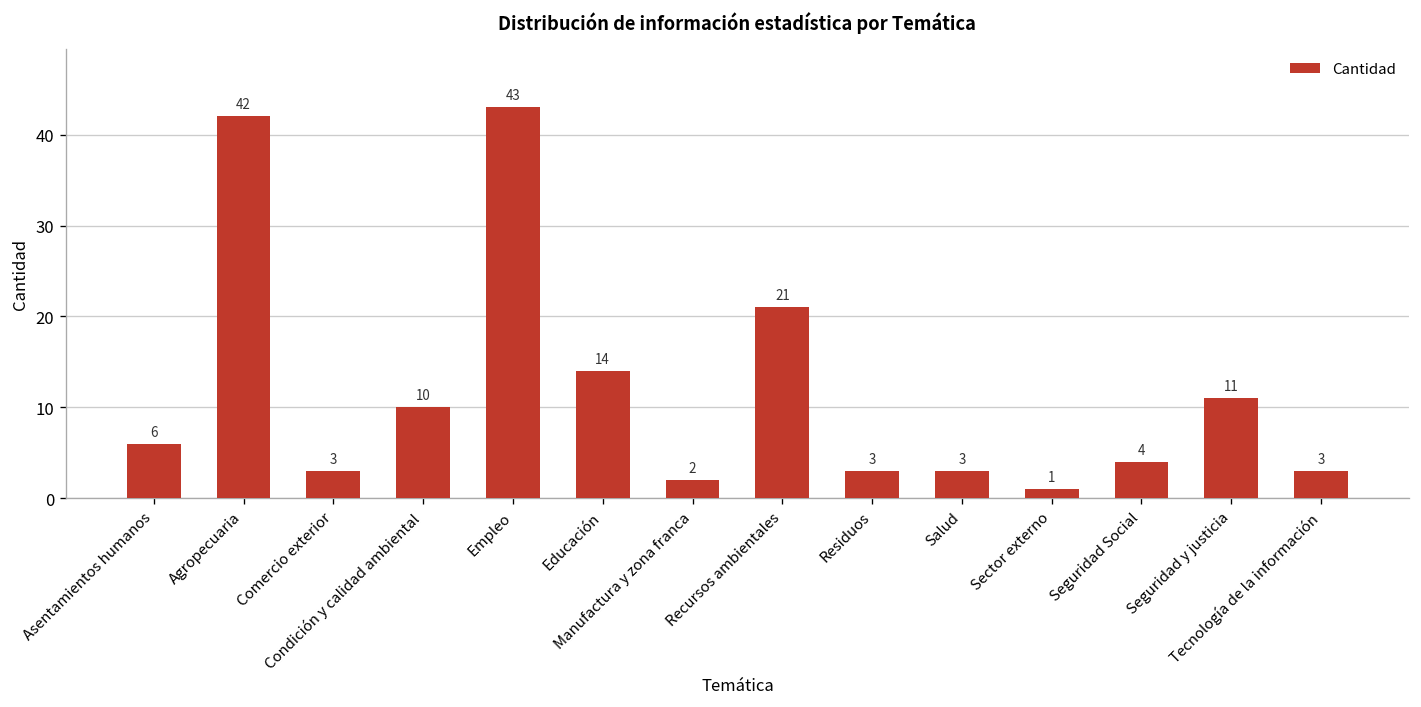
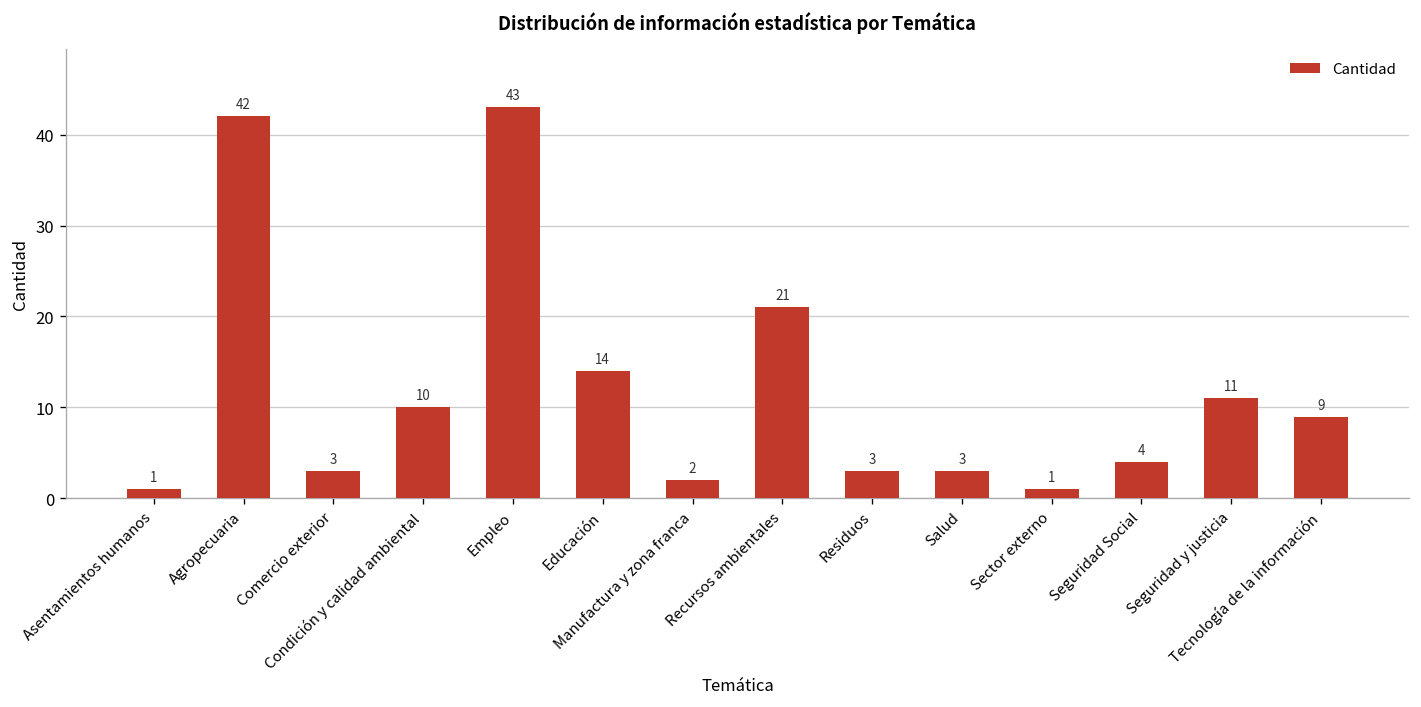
Asentamientos humanos: 6 -> 1
Tecnología de la información: 3 -> 9
